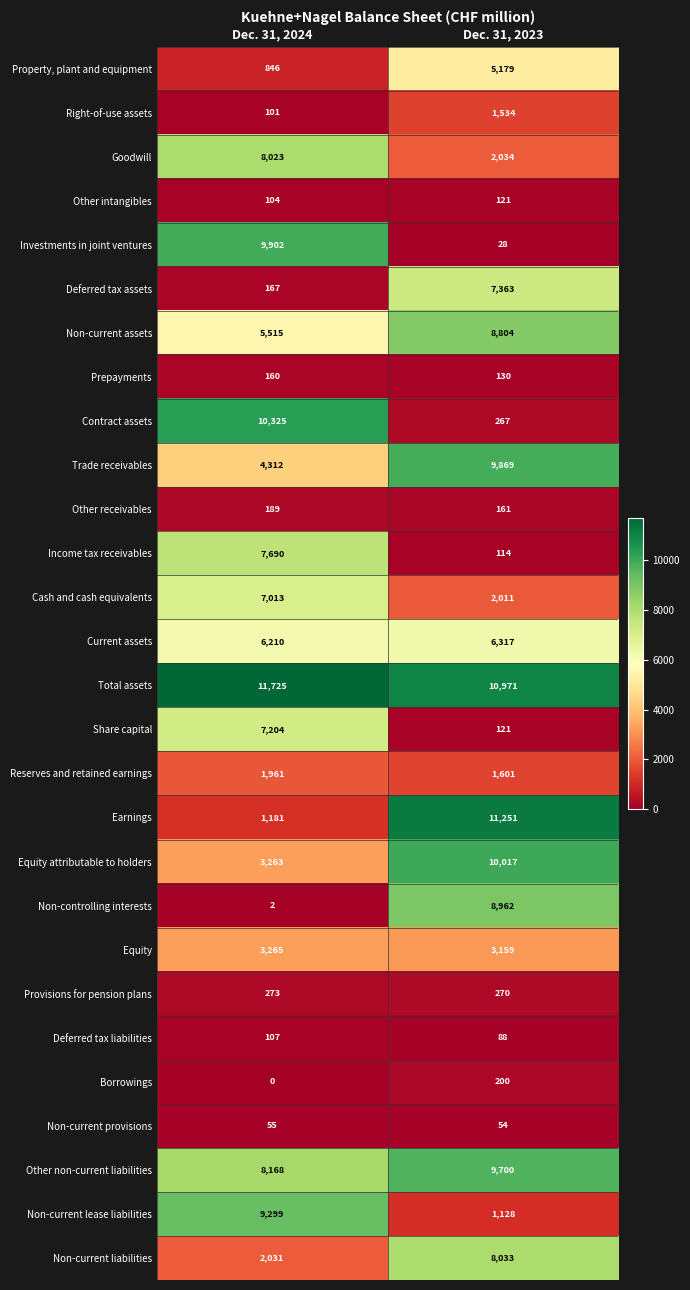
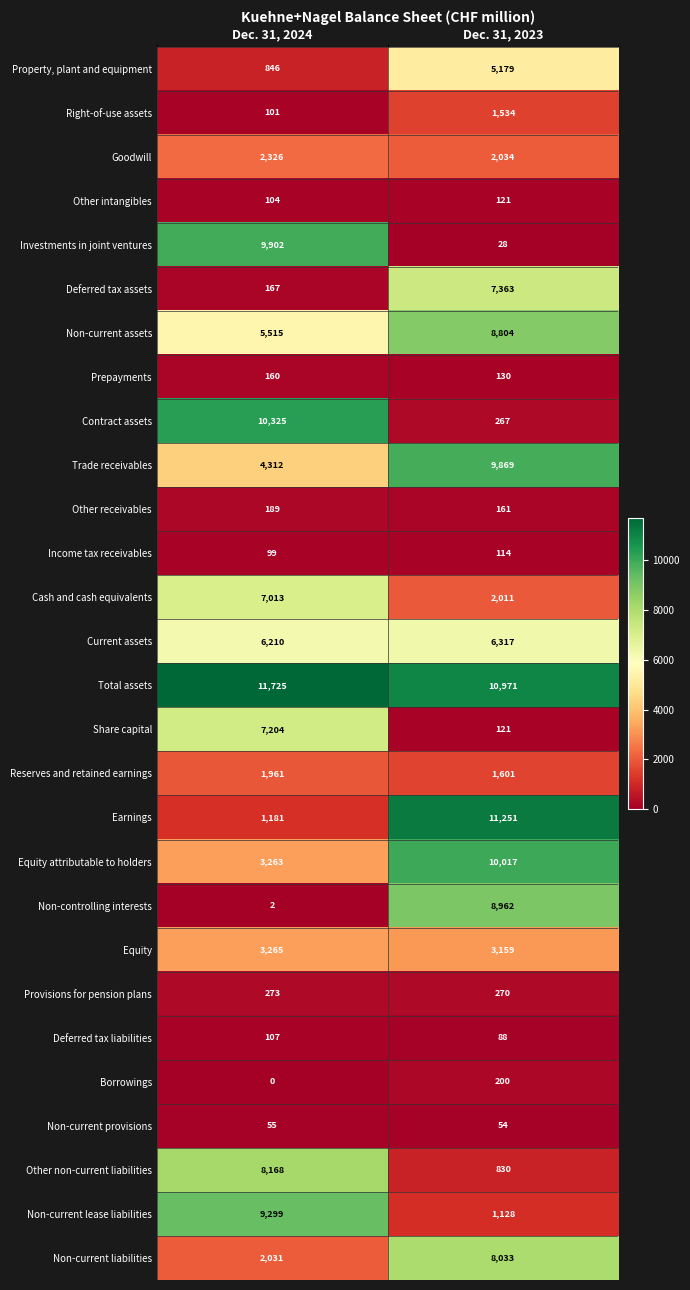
Goodwill, Dec. 31, 2024: 8,023 -> 2,326
Income tax receivables, Dec. 31, 2024: 7,690 -> 99
Other non-current liabilities, Dec. 31, 2023: 9,700 -> 830
